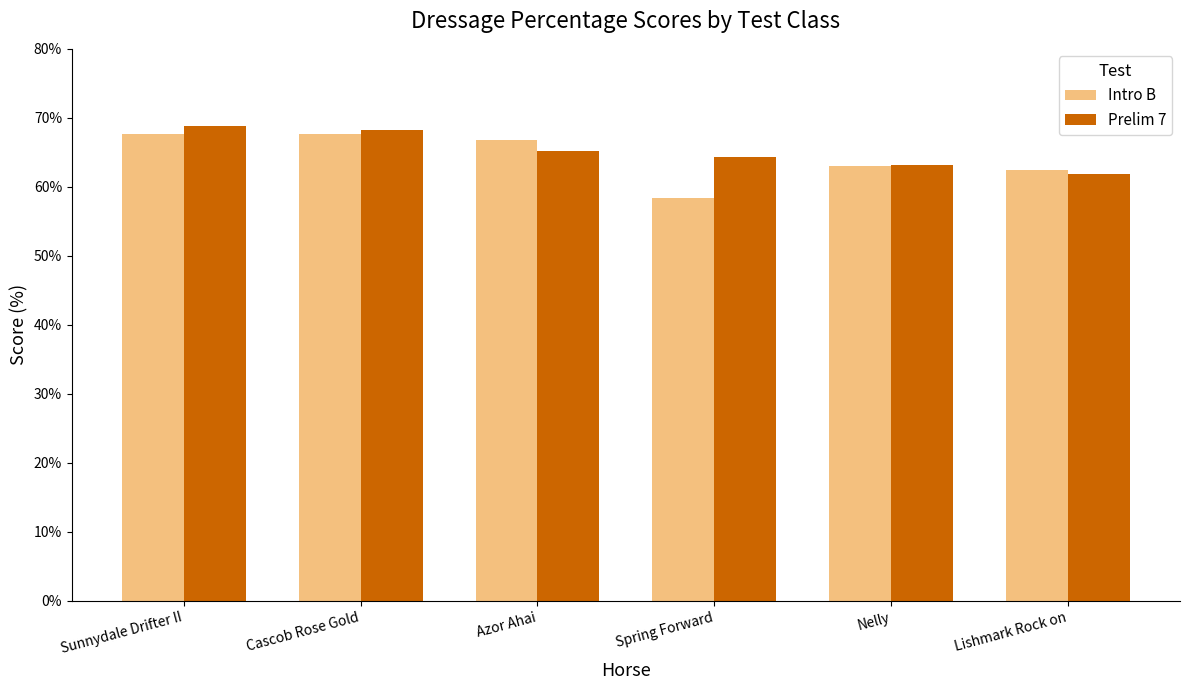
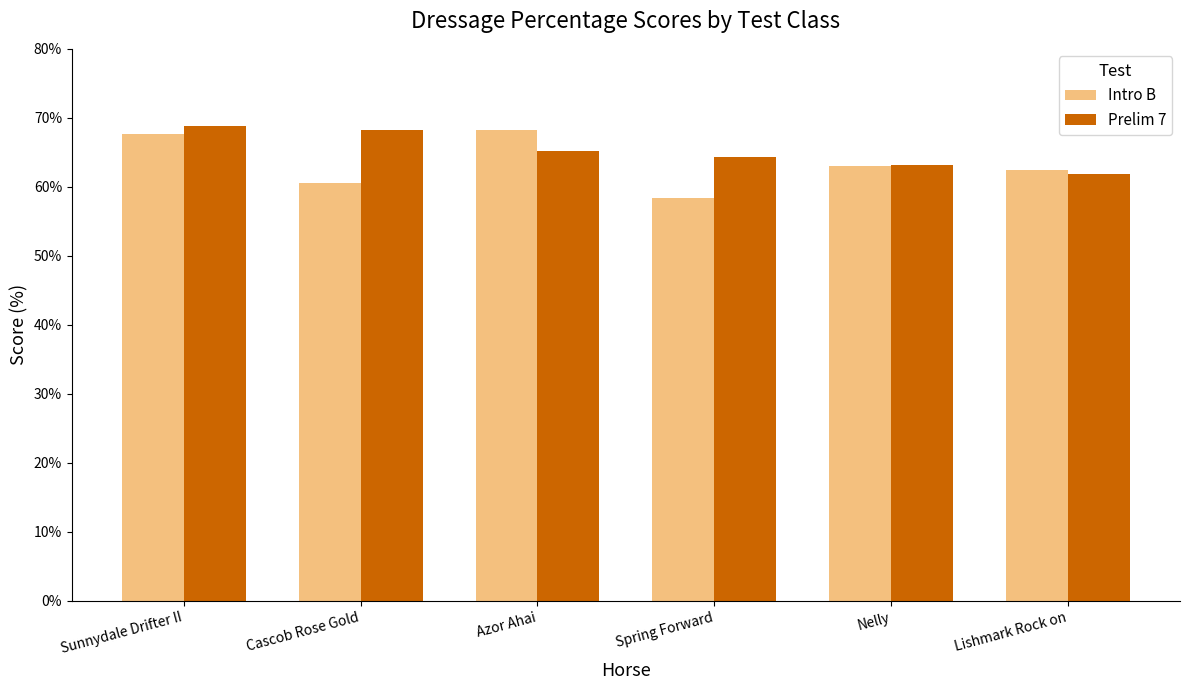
Intro B, Cascob Rose Gold: 68% -> 61%
Intro B, Azor Ahai: 67% -> 68%
